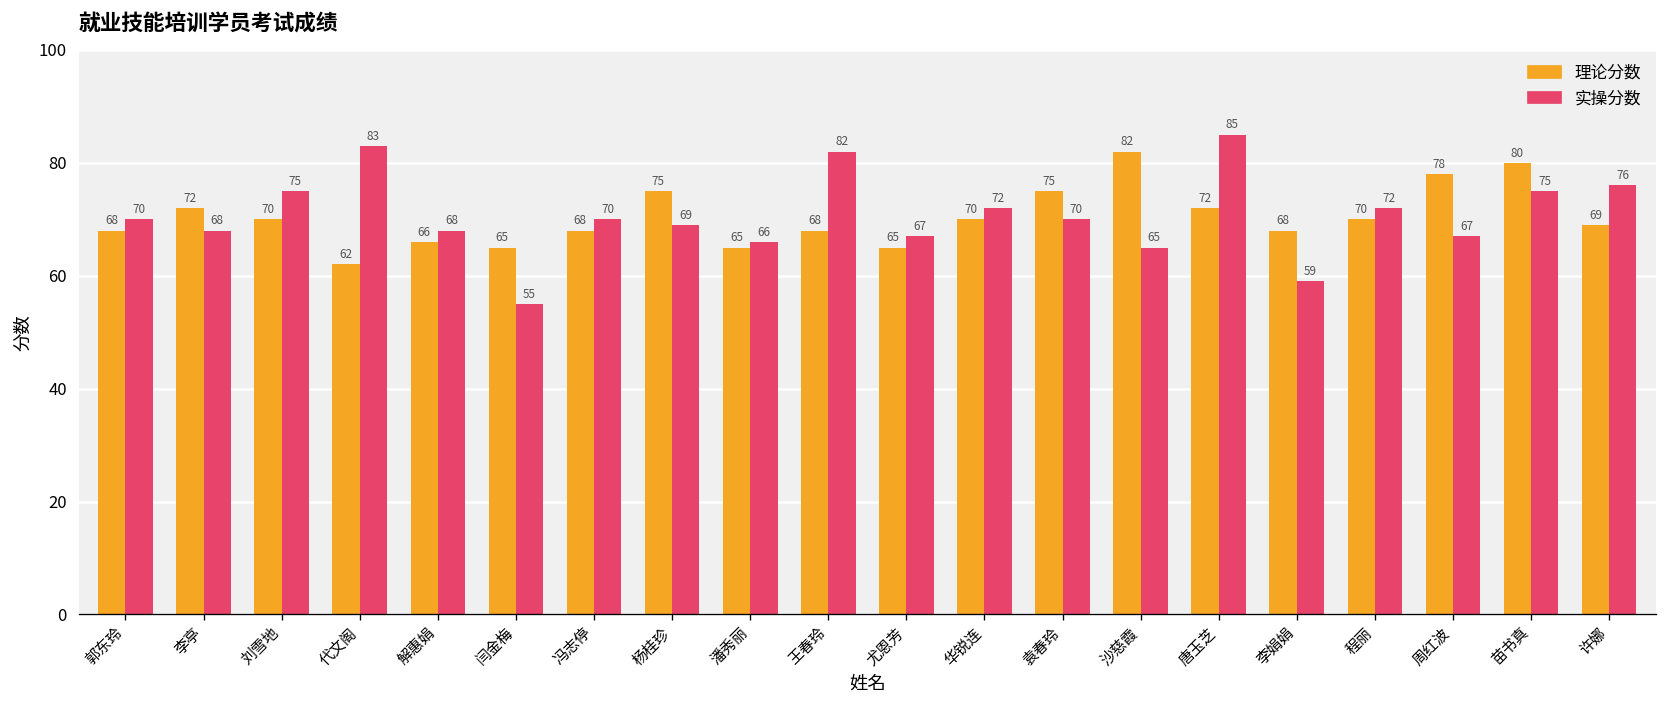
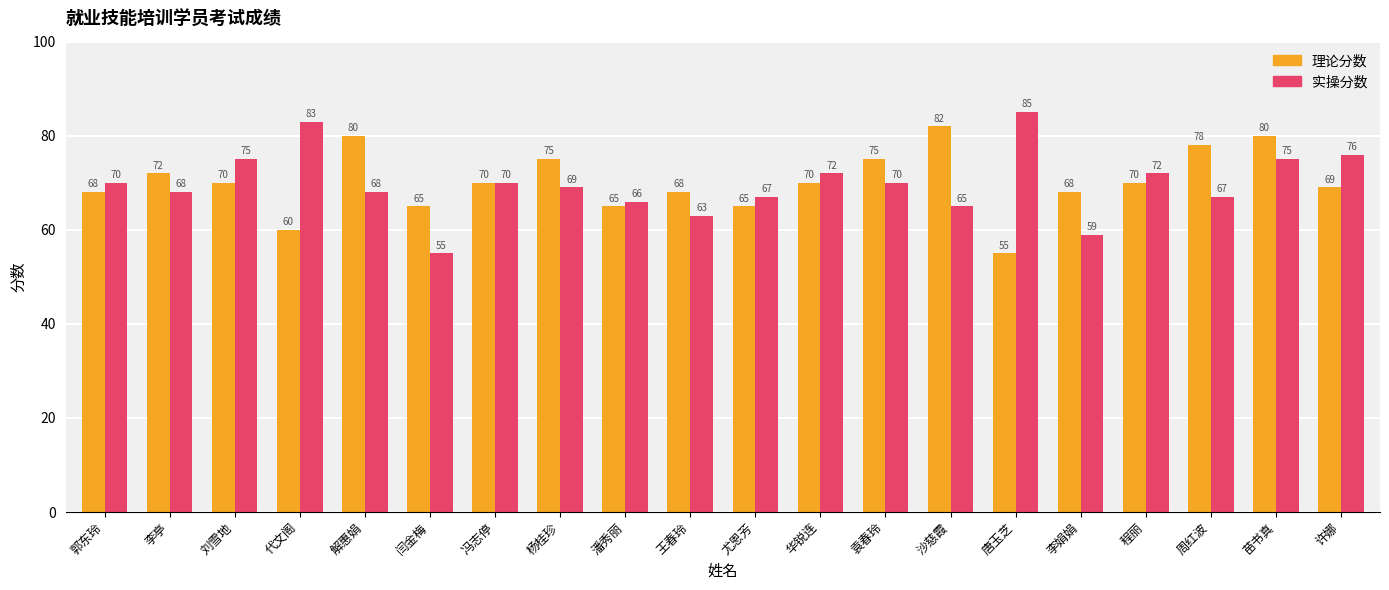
理论分数, 代文阁: 62 -> 60
理论分数, 解惠娟: 66 -> 80
理论分数, 冯志停: 68 -> 70
实操分数, 王春玲: 82 -> 63
理论分数, 唐玉芝: 72 -> 55
